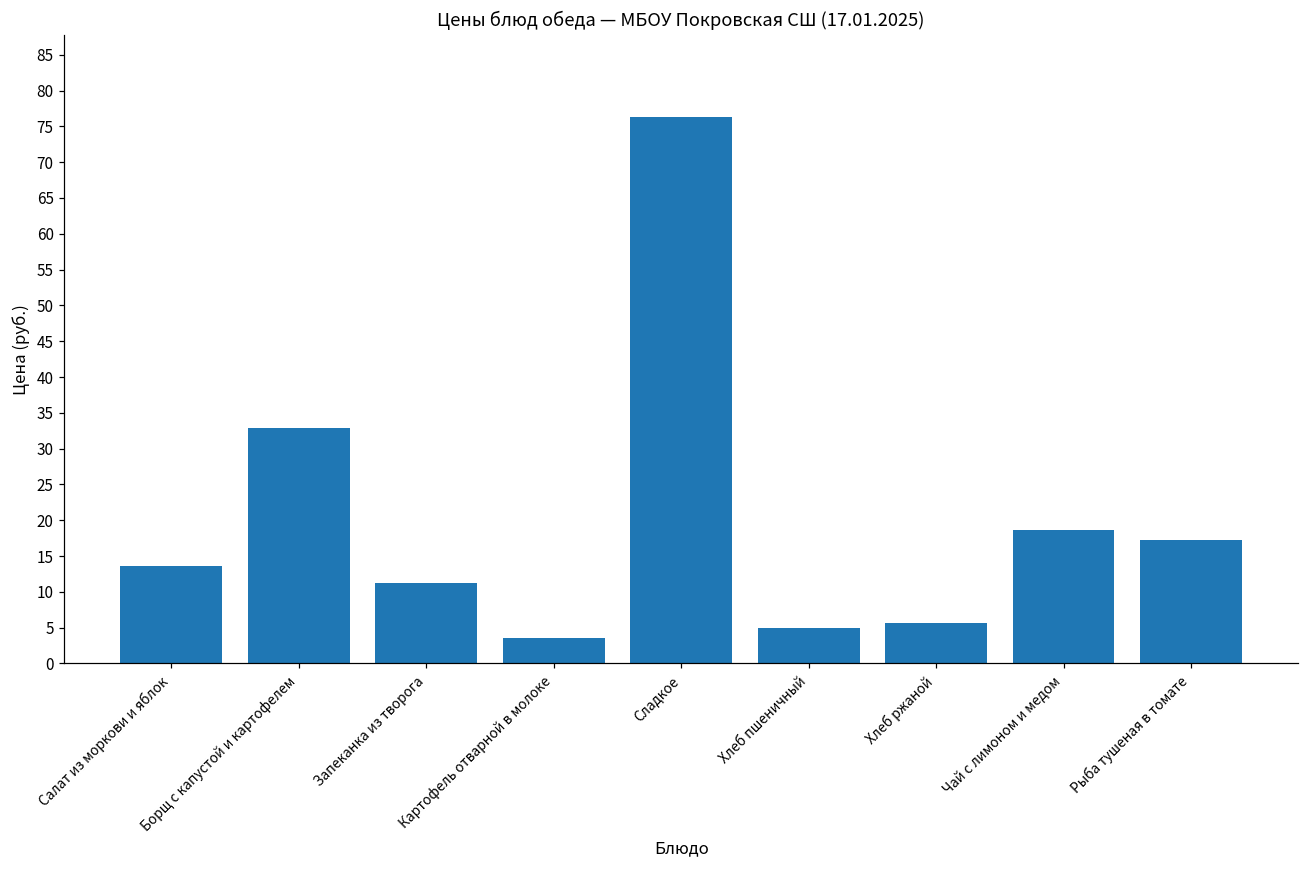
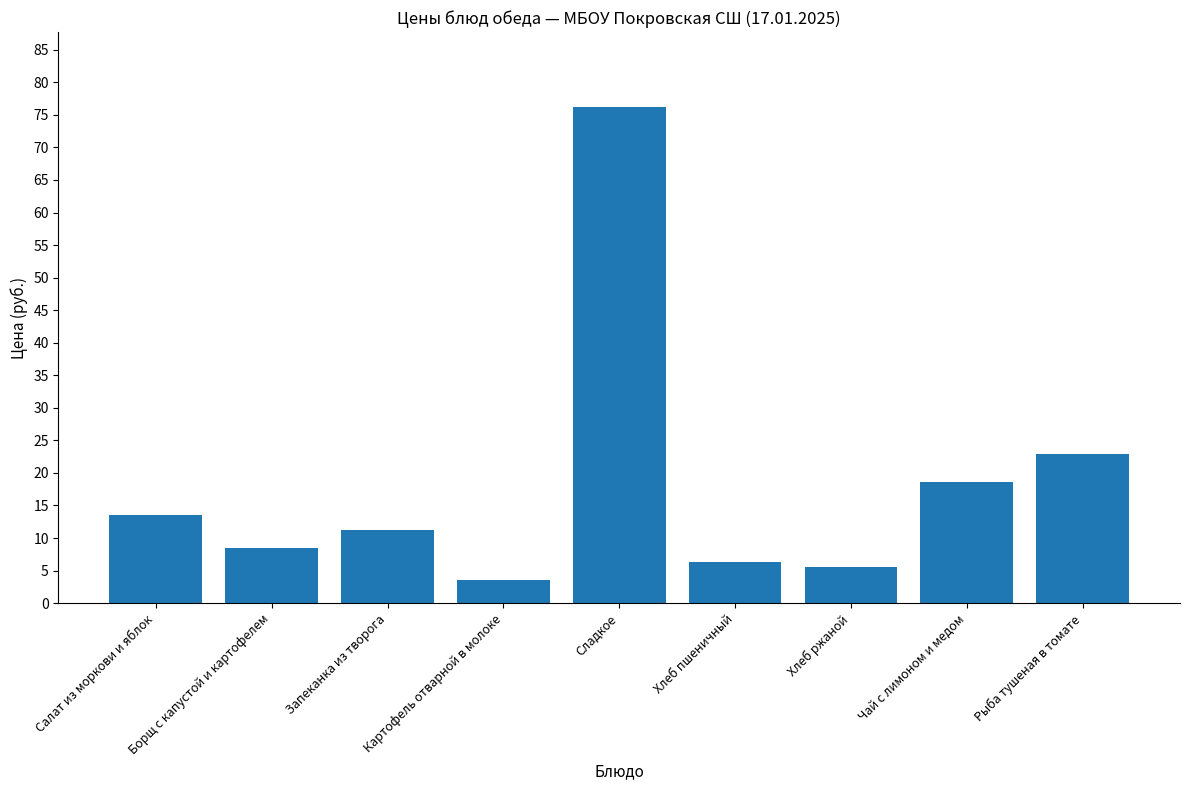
Борщ с капустой и картофелем: 33 -> 8
Хлеб пшеничный: 5 -> 6
Рыба тушеная в томате: 17 -> 23
